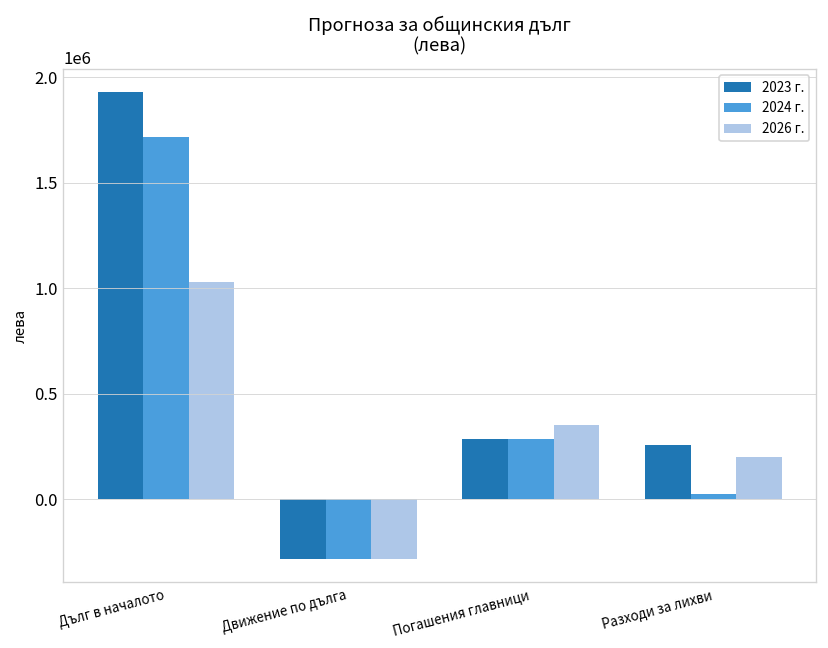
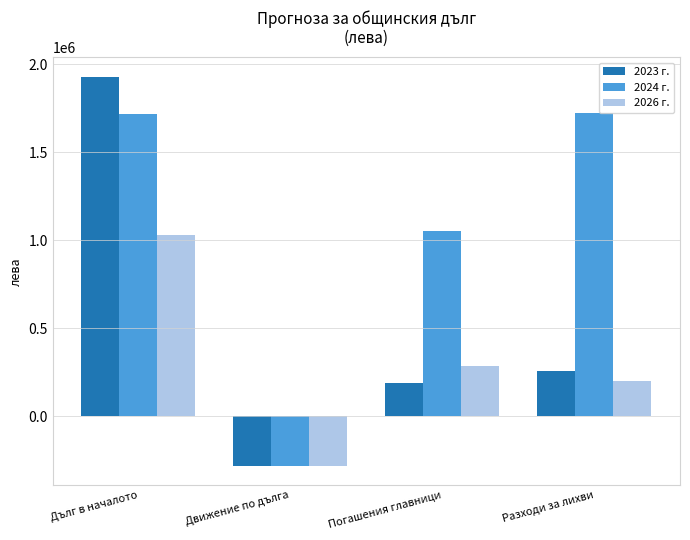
2023 г., Погашения главници: 280000 -> 190000
2024 г., Погашения главници: 280000 -> 1050000
2026 г., Погашения главници: 350000 -> 280000
2024 г., Разходи за лихви: 30000 -> 1720000
